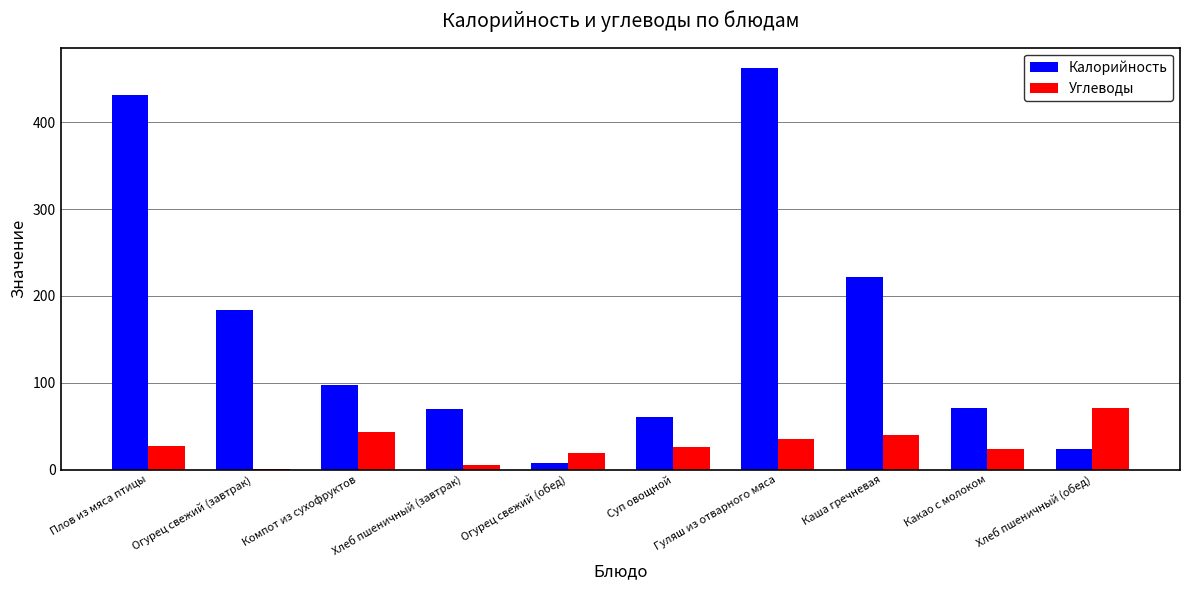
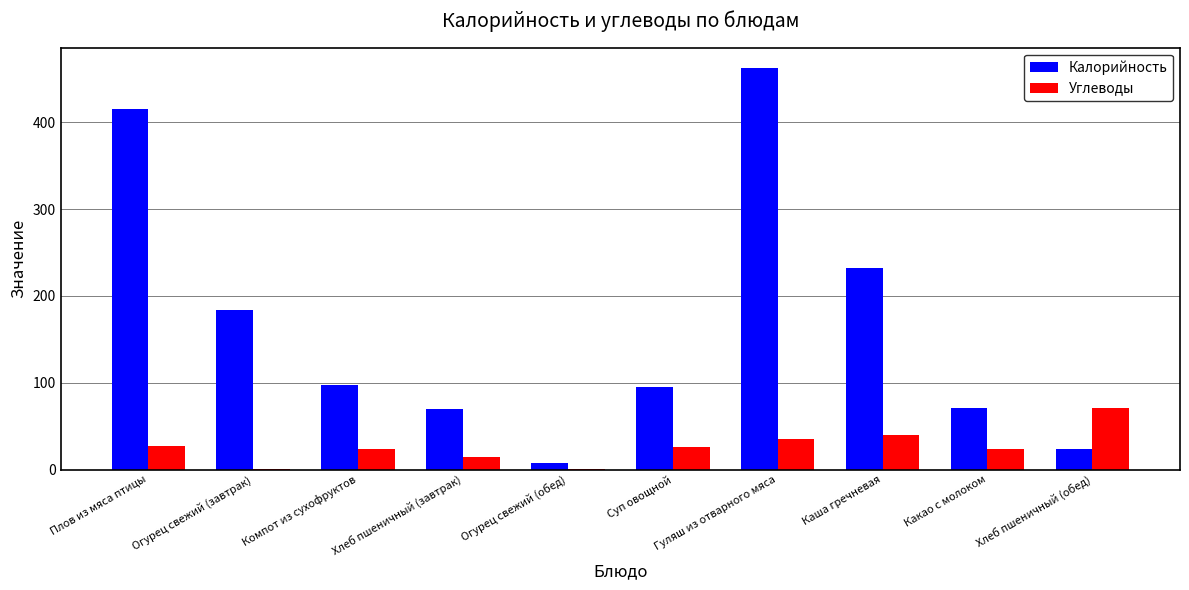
Калорийность, Плов из мяса птицы: 430 -> 420
Углеводы, Компот из сухофруктов: 40 -> 20
Углеводы, Хлеб пшеничный (завтрак): 0 -> 10
Углеводы, Огурец свежий (обед): 20 -> 0
Калорийность, Суп овощной: 60 -> 100
Калорийность, Каша гречневая: 220 -> 230
